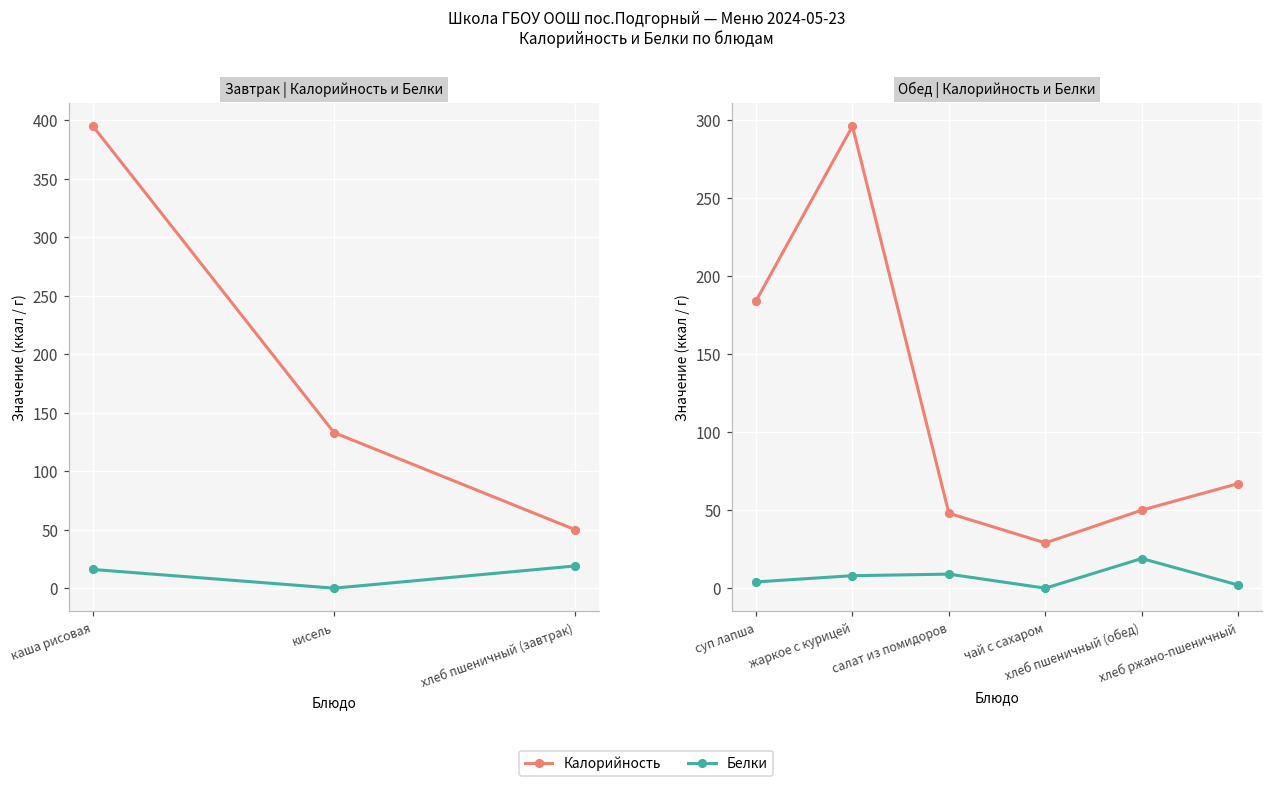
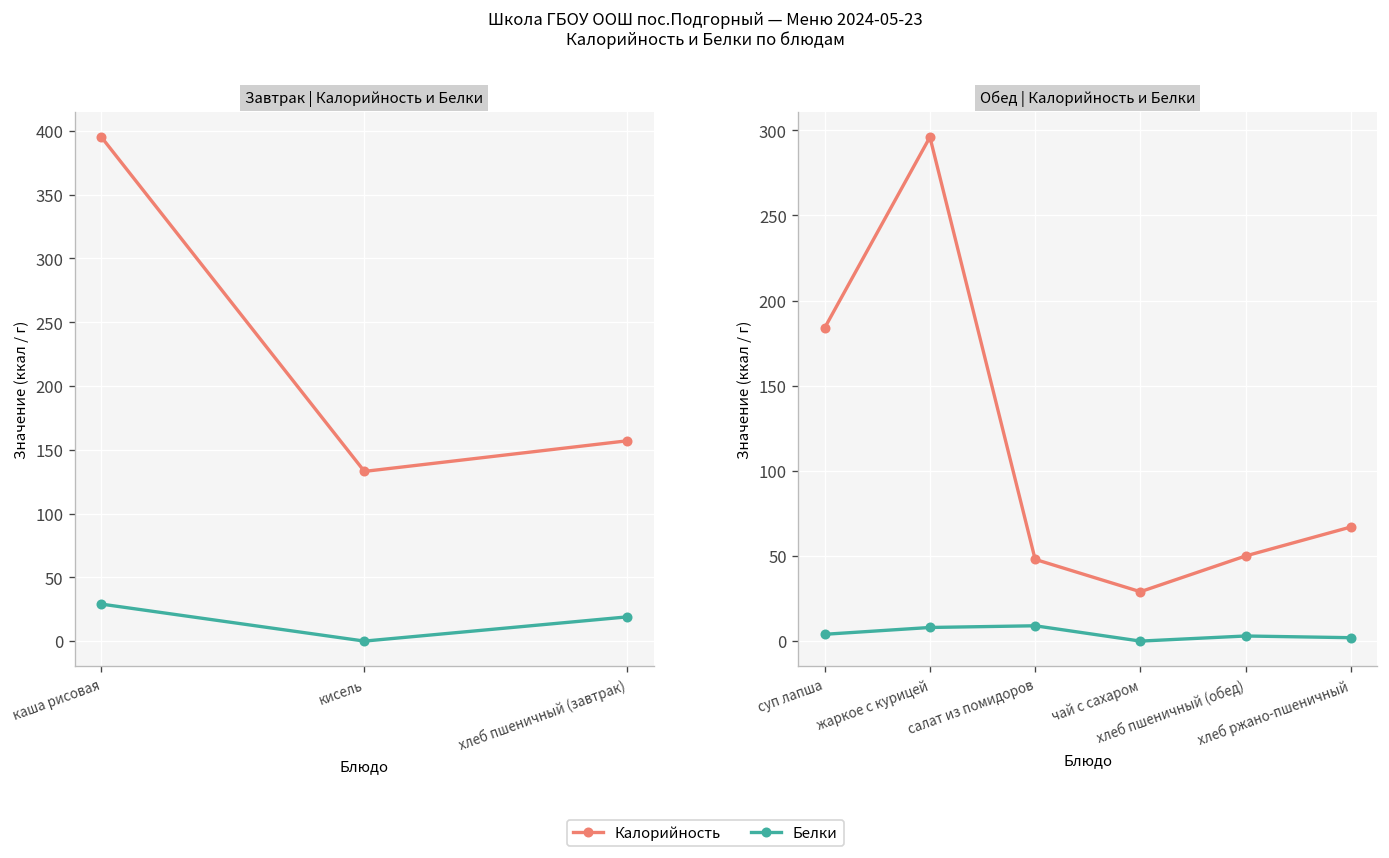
Завтрак | Калорийность и Белки, Белки, каша рисовая: 16 -> 29
Завтрак | Калорийность и Белки, Калорийность, хлеб пшеничный (завтрак): 50 -> 157
Обед | Калорийность и Белки, Белки, хлеб пшеничный (обед): 19 -> 3
